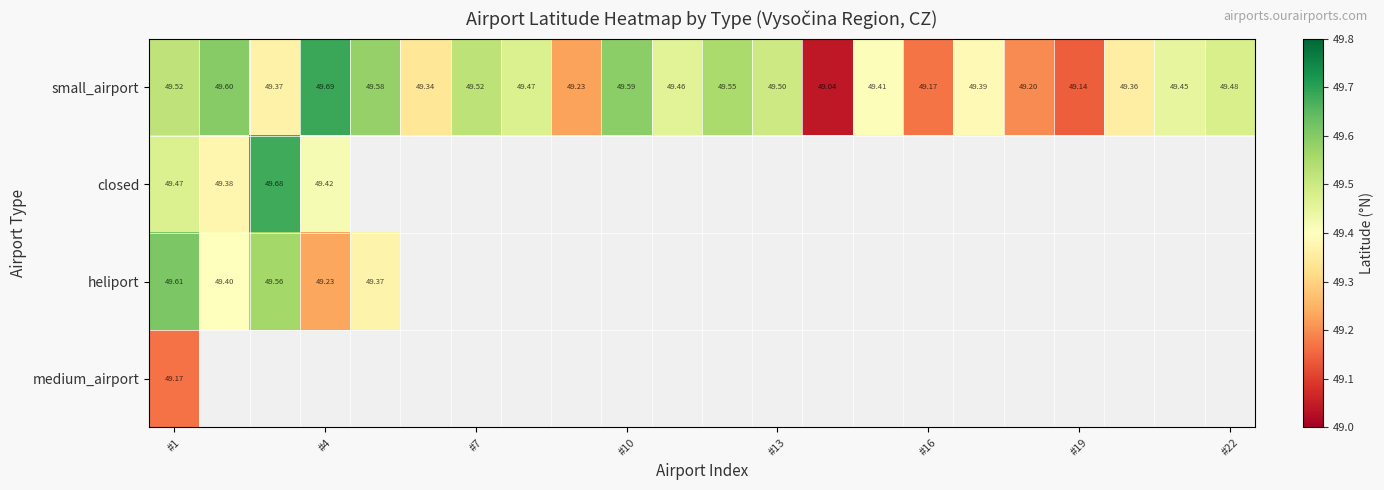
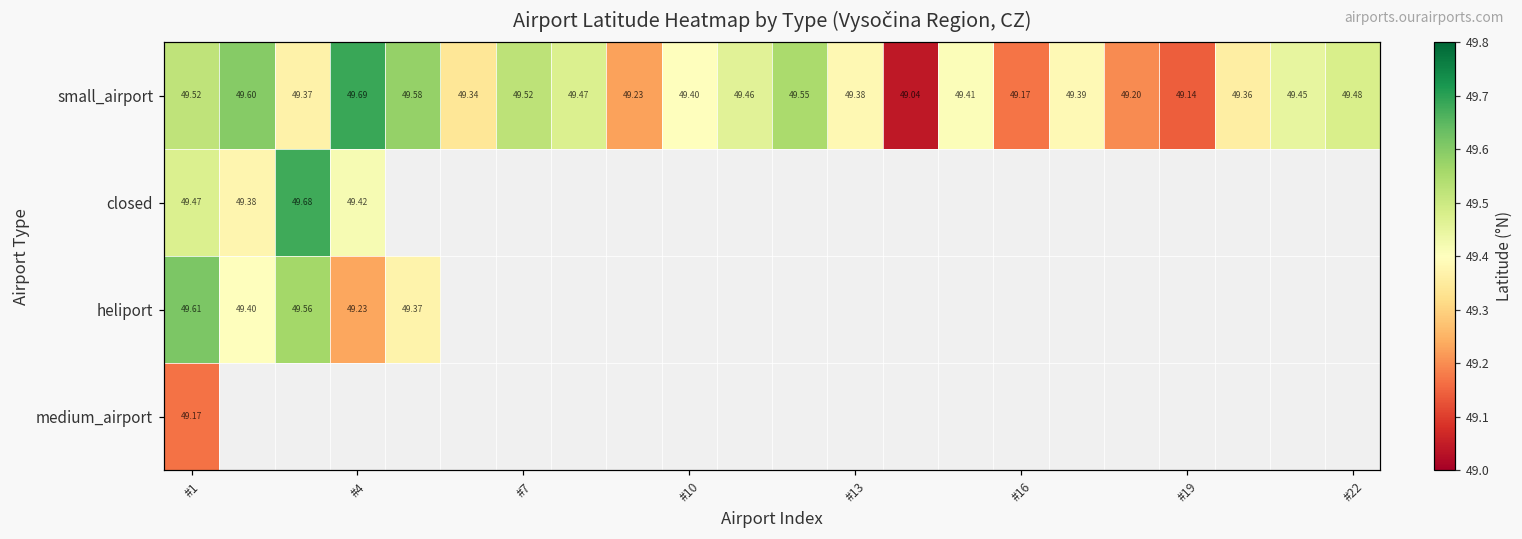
small_airport, #10: 49.59 -> 49.40
small_airport, #13: 49.50 -> 49.38
